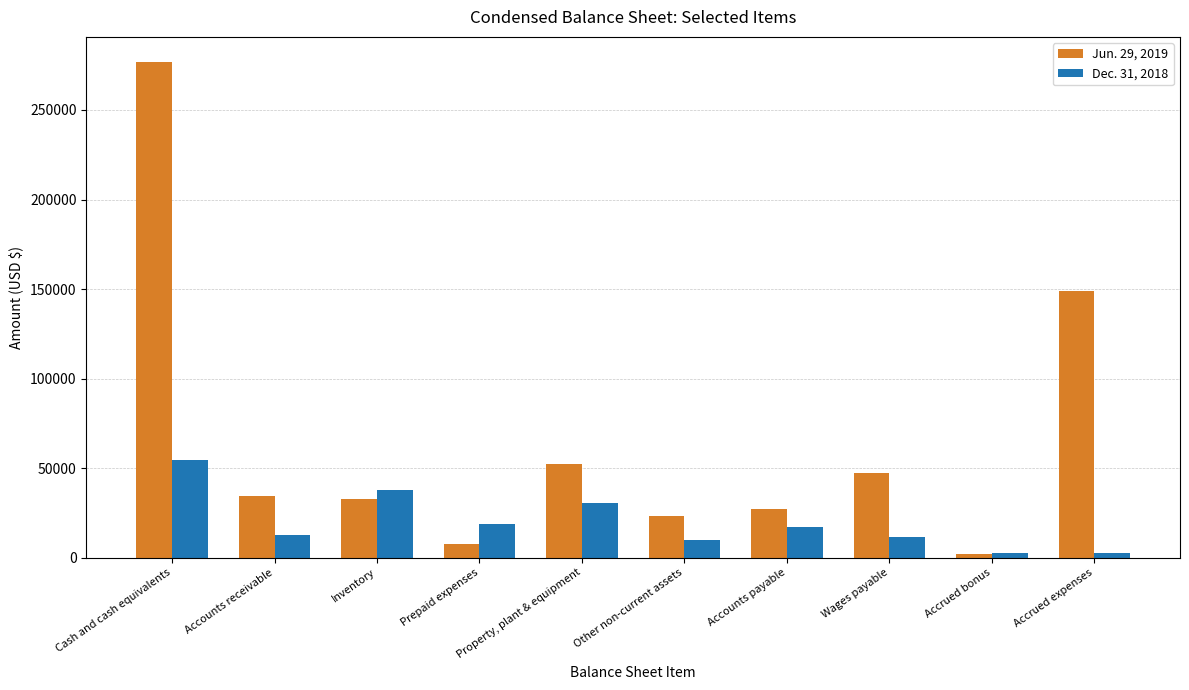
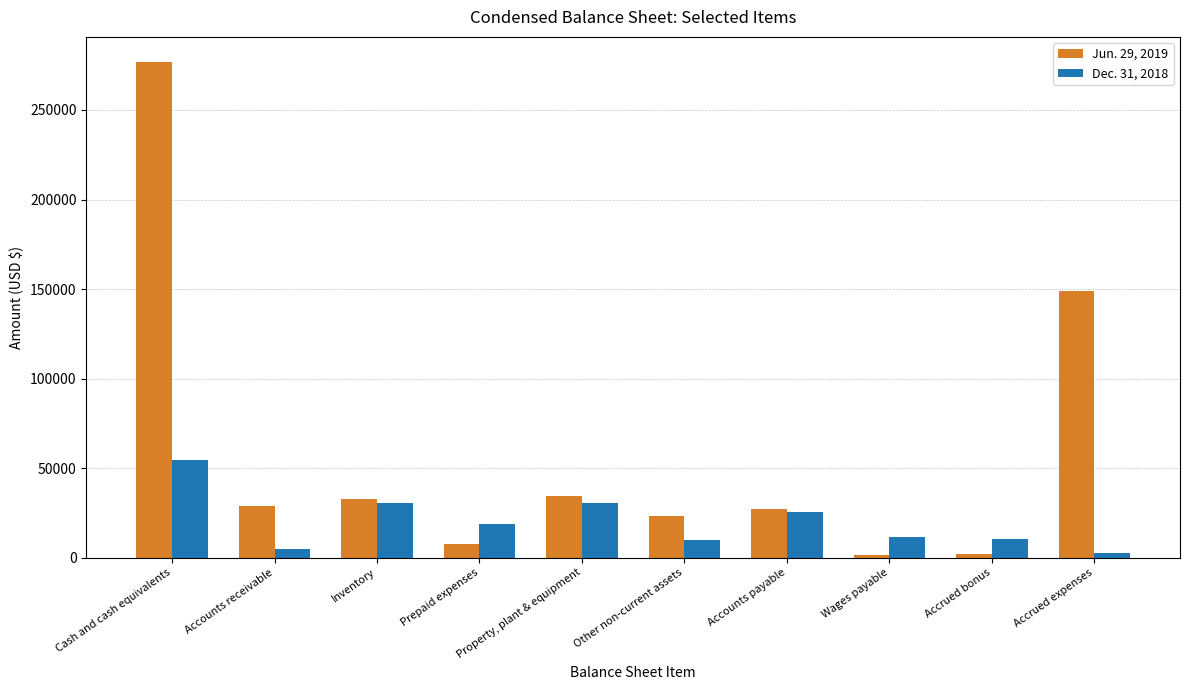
Jun. 29, 2019, Accounts receivable: 34000 -> 29000
Dec. 31, 2018, Accounts receivable: 13000 -> 5000
Dec. 31, 2018, Inventory: 38000 -> 30000
Jun. 29, 2019, Property, plant & equipment: 52000 -> 34000
Dec. 31, 2018, Accounts payable: 17000 -> 25000
Jun. 29, 2019, Wages payable: 47000 -> 1000
Dec. 31, 2018, Accrued bonus: 2000 -> 10000
